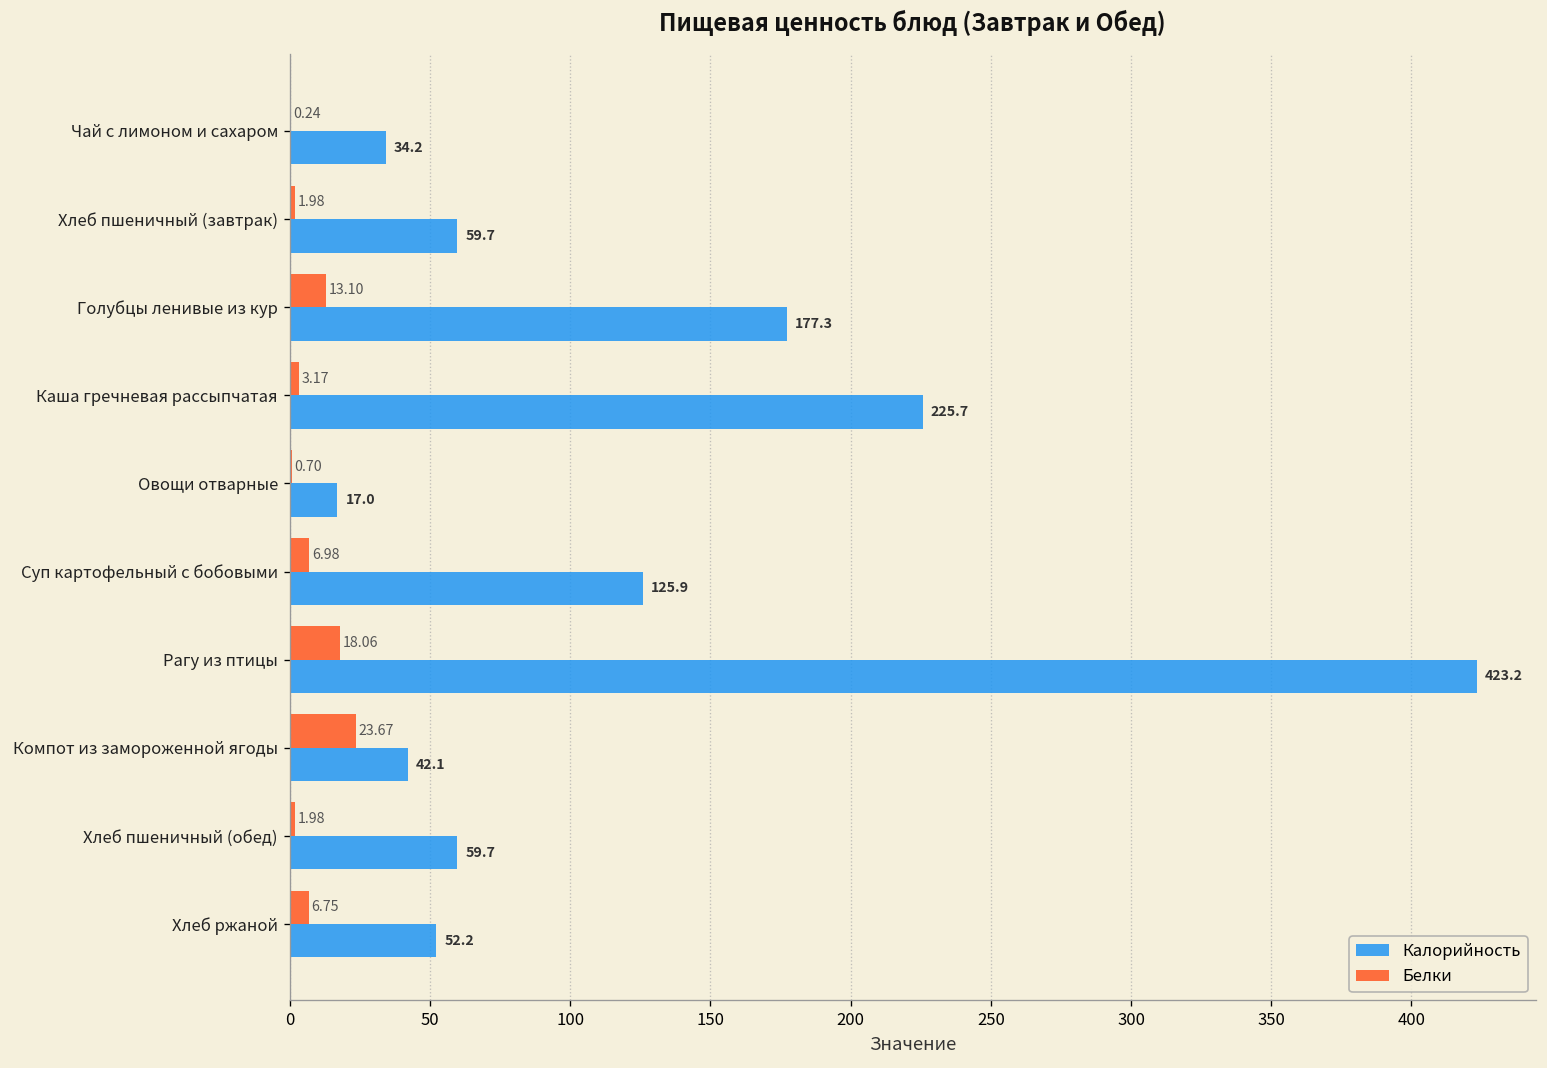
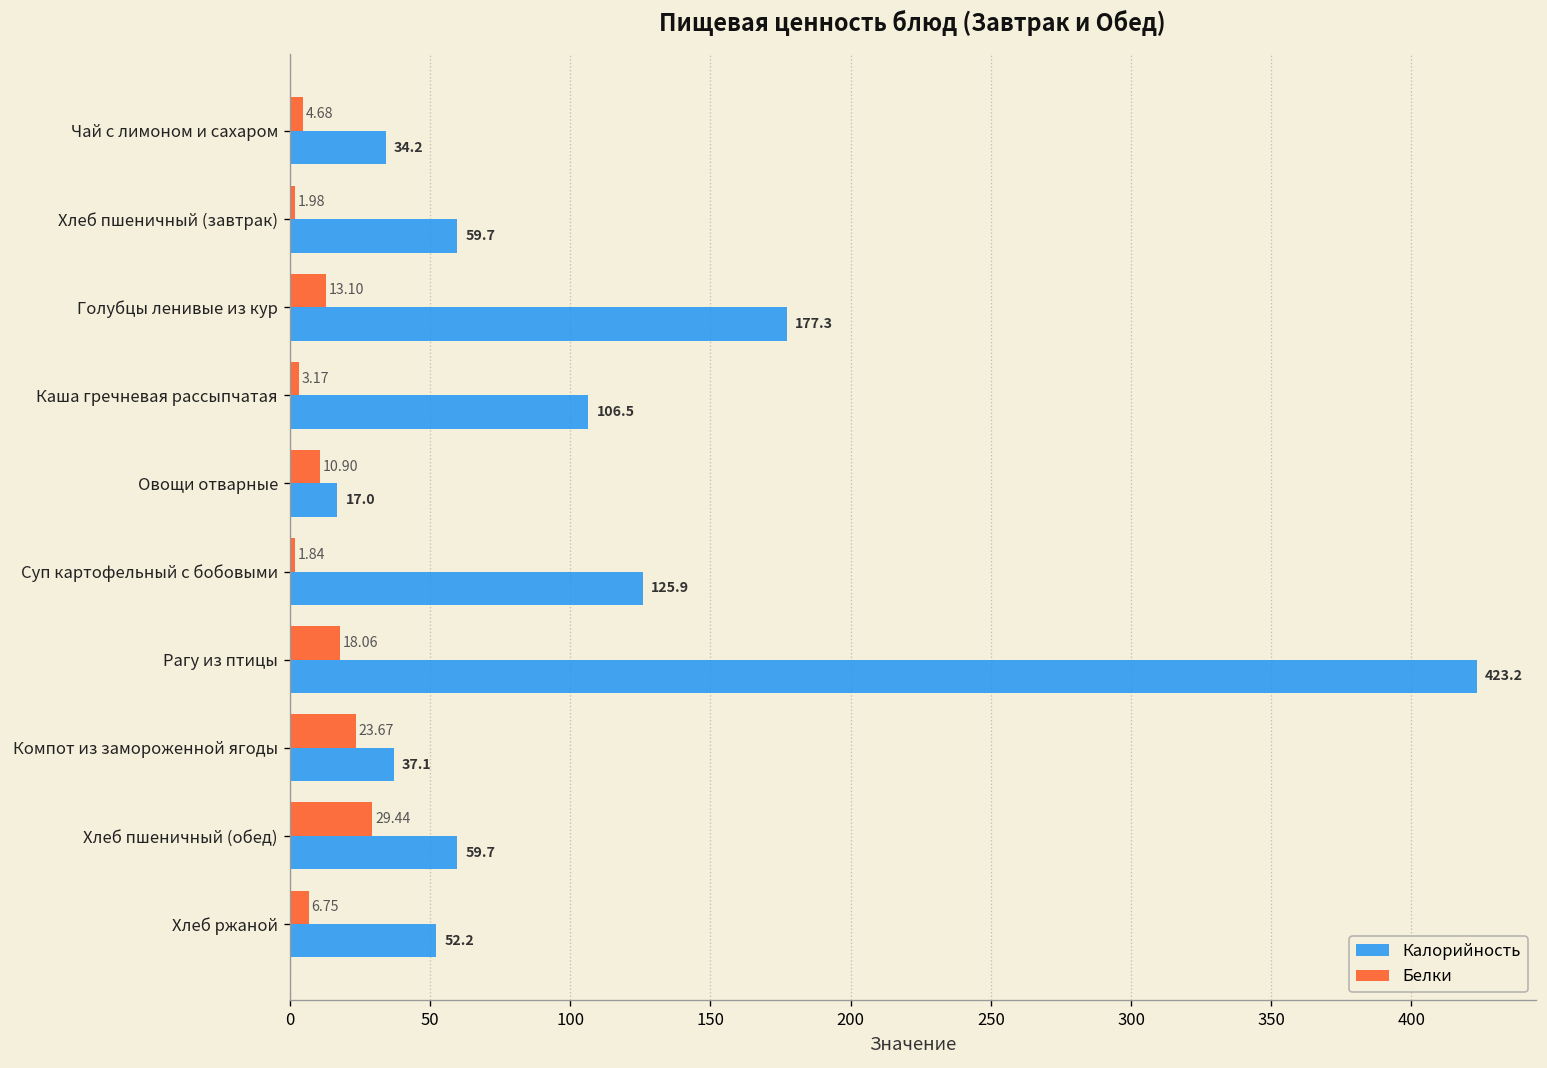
Белки, Чай с лимоном и сахаром: 0.24 -> 4.68
Калорийность, Каша гречневая рассыпчатая: 225.7 -> 106.5
Белки, Овощи отварные: 0.70 -> 10.90
Белки, Суп картофельный с бобовыми: 6.98 -> 1.84
Калорийность, Компот из замороженной ягоды: 42.1 -> 37.1
Белки, Хлеб пшеничный (обед): 1.98 -> 29.44
